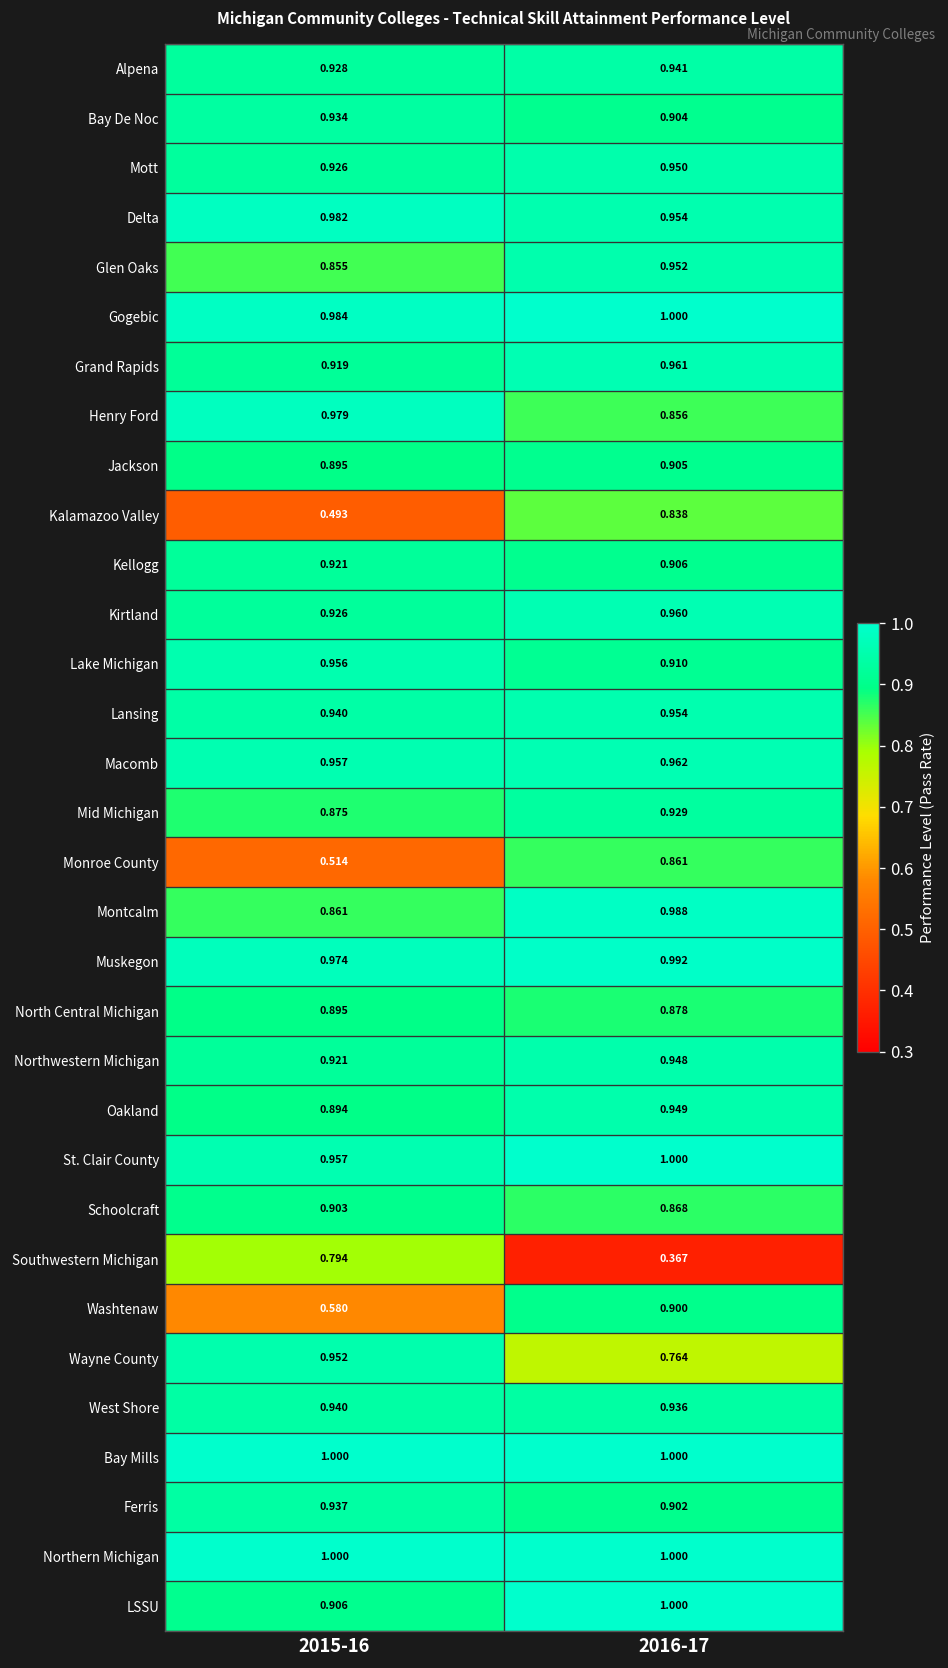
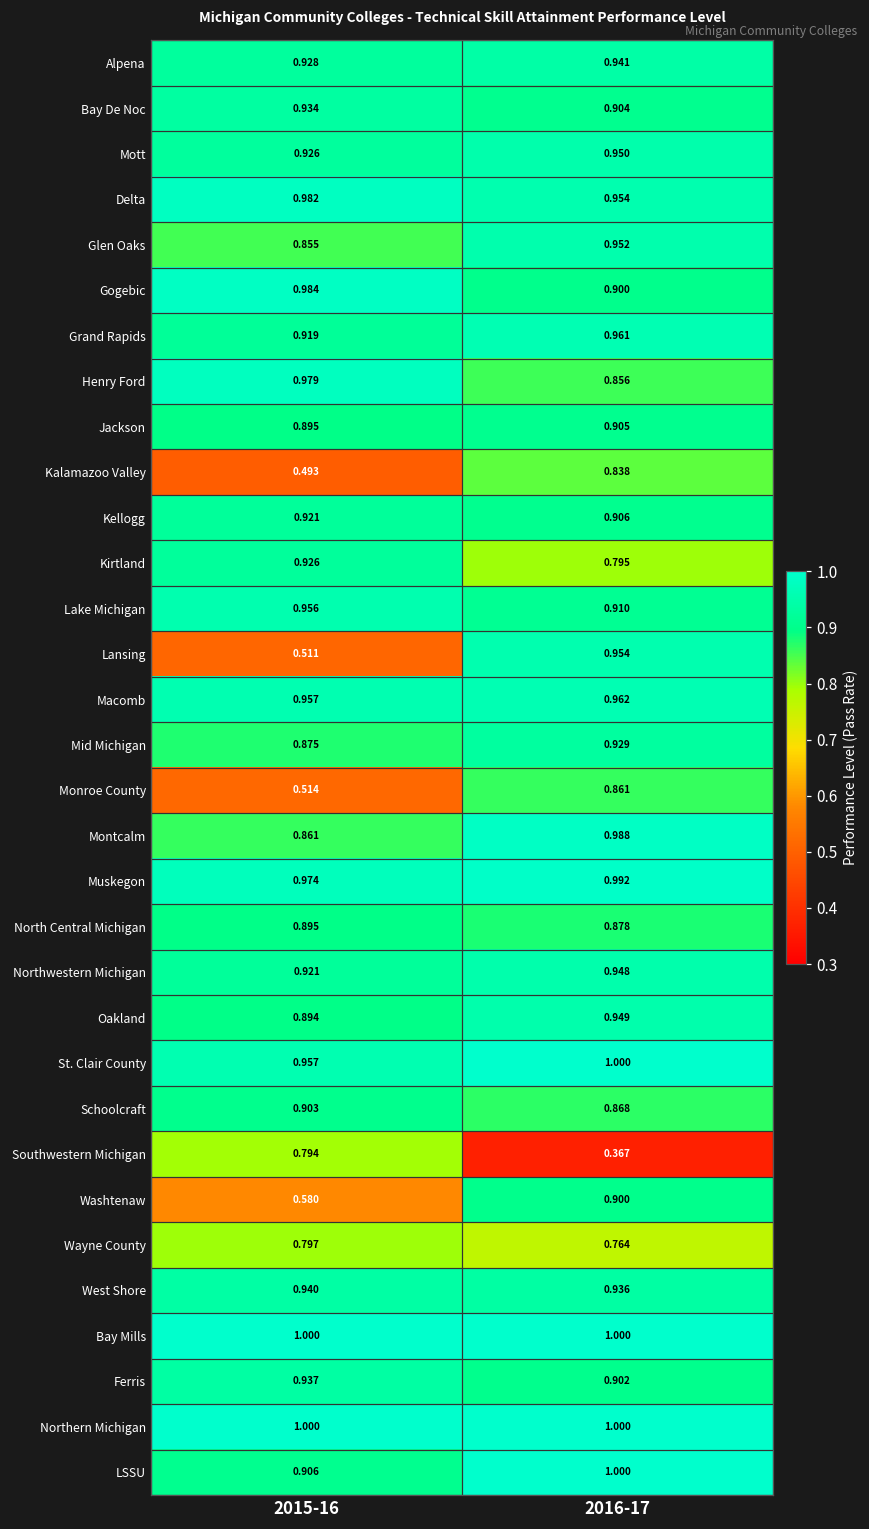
Gogebic, 2016-17: 1.000 -> 0.900
Kirtland, 2016-17: 0.960 -> 0.795
Lansing, 2015-16: 0.940 -> 0.511
Wayne County, 2015-16: 0.952 -> 0.797
